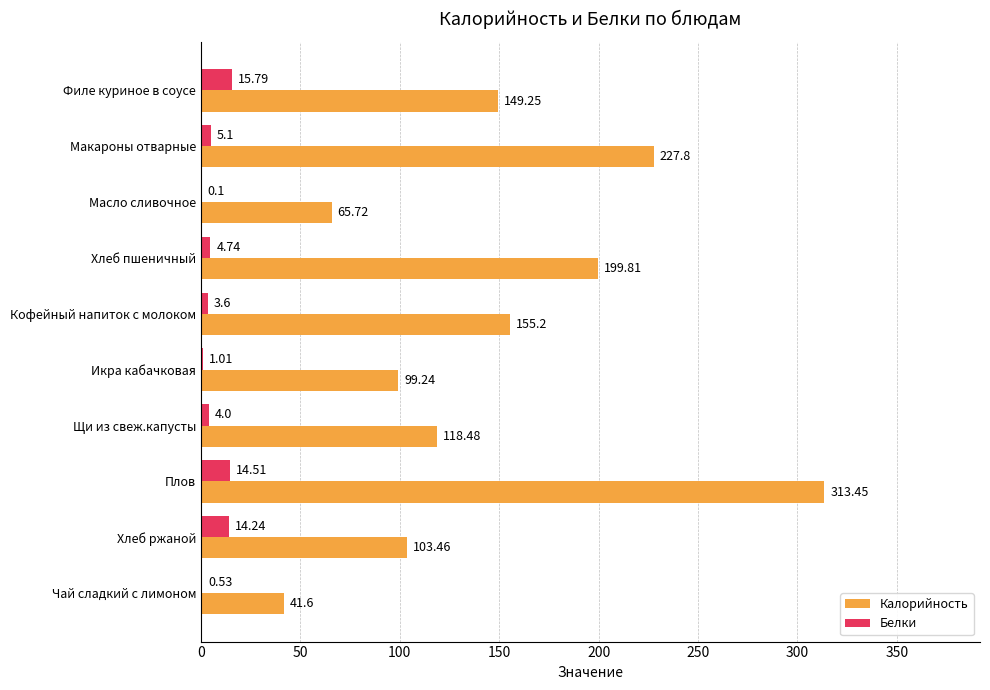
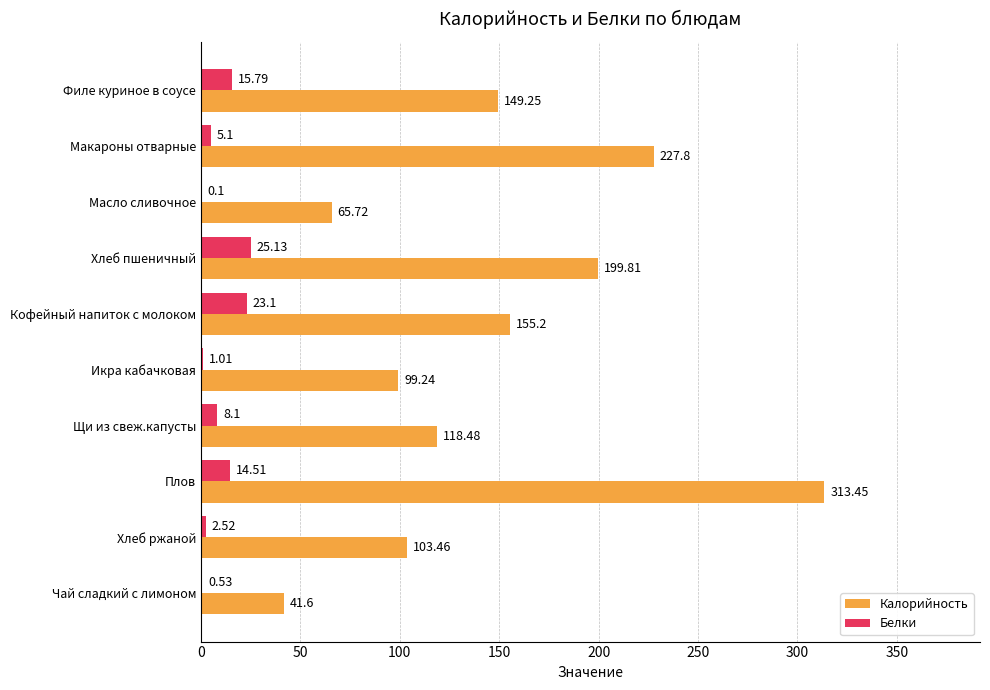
Белки, Хлеб пшеничный: 4.74 -> 25.13
Белки, Кофейный напиток с молоком: 3.6 -> 23.1
Белки, Щи из свеж.капусты: 4.0 -> 8.1
Белки, Хлеб ржаной: 14.24 -> 2.52
